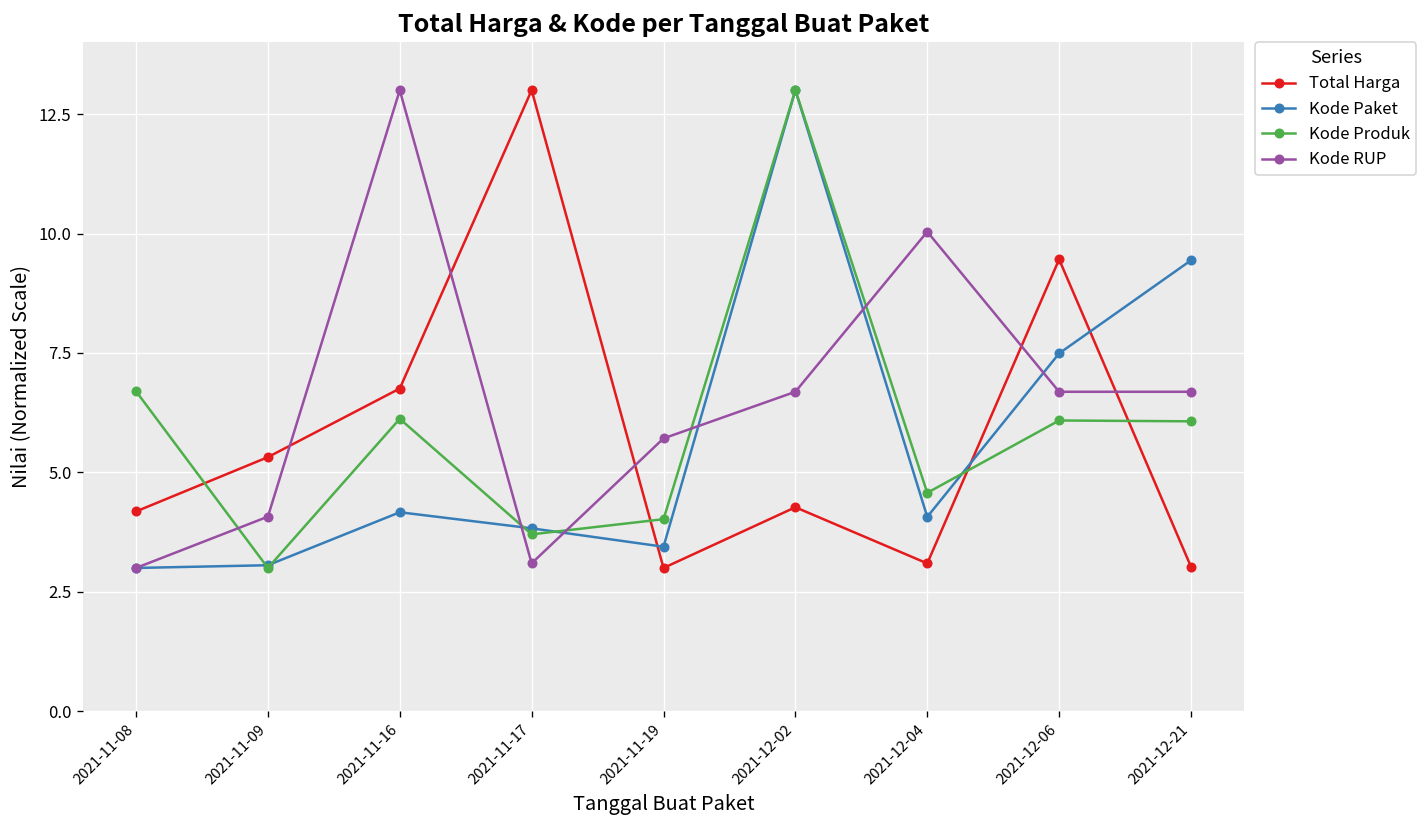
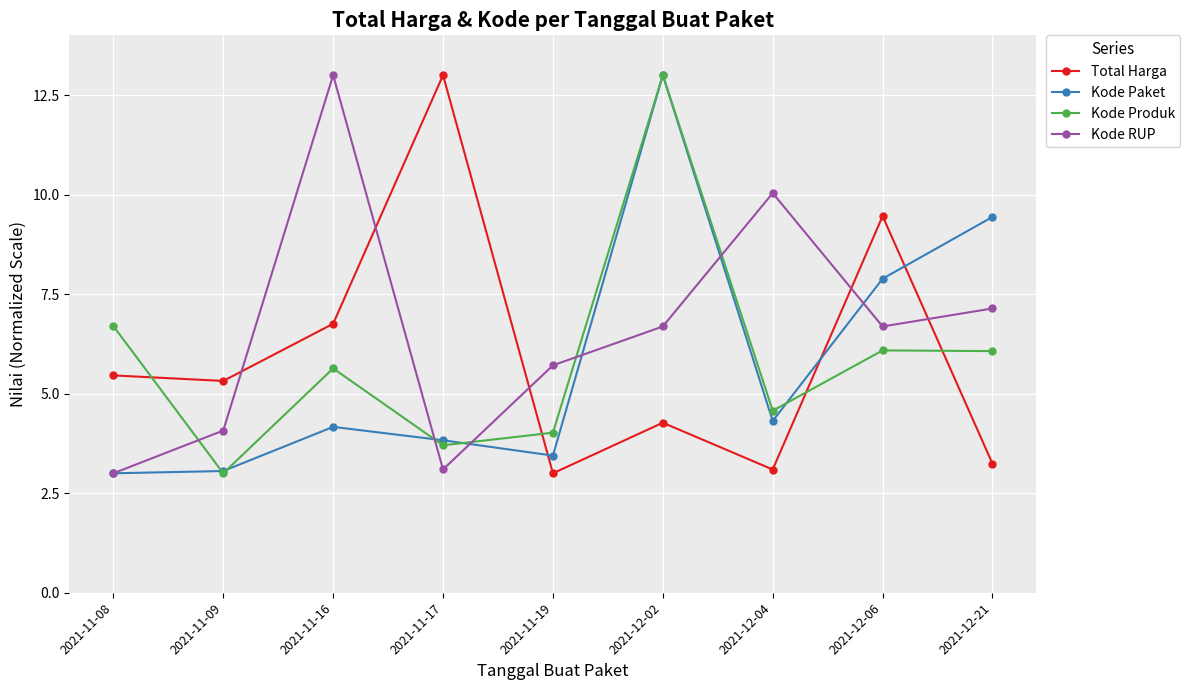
Total Harga, 2021-11-08: 4.2 -> 5.5
Kode Produk, 2021-11-16: 6.1 -> 5.6
Kode Paket, 2021-12-04: 4.1 -> 4.3
Kode Paket, 2021-12-06: 7.5 -> 7.9
Total Harga, 2021-12-21: 3.0 -> 3.2
Kode RUP, 2021-12-21: 6.7 -> 7.1
